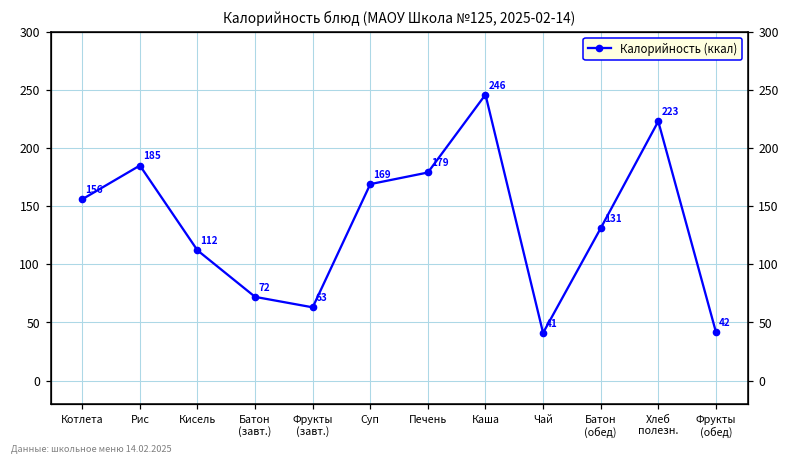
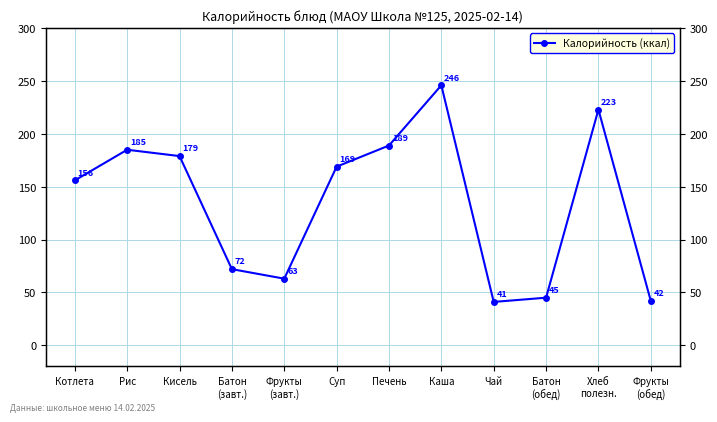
Кисель: 112 -> 179
Печень: 179 -> 189
Батон (обед): 131 -> 45
